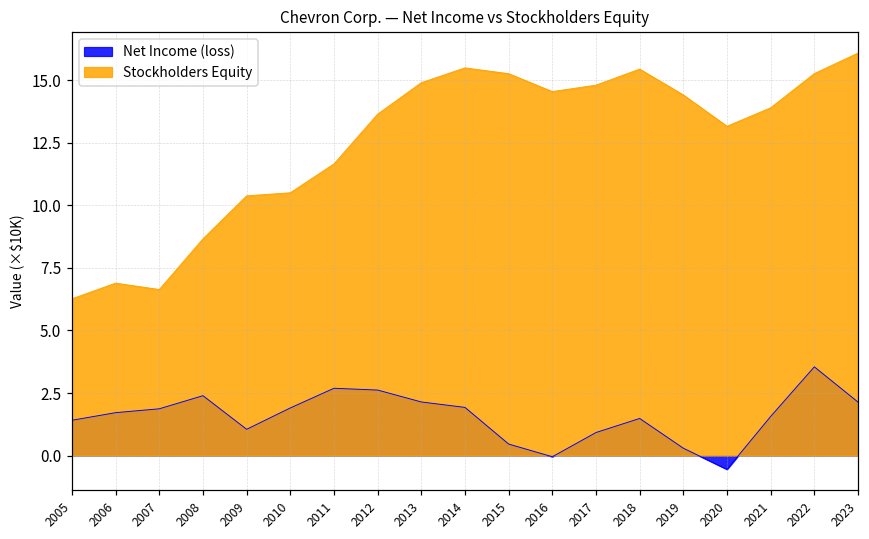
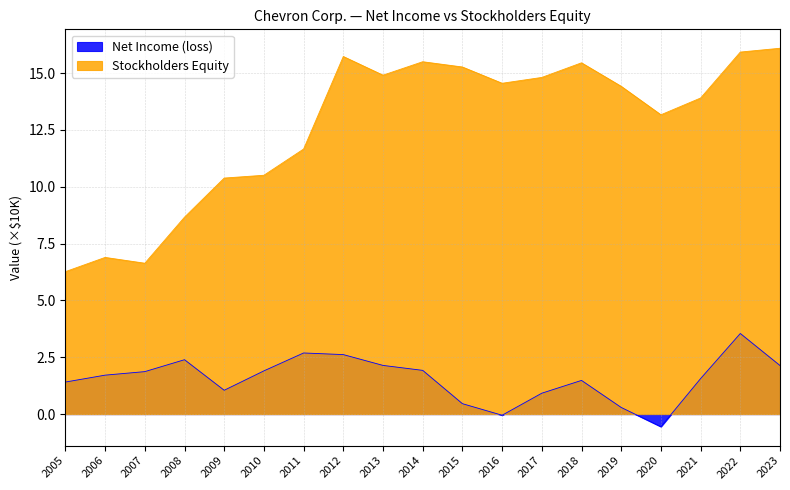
Stockholders Equity, 2012: 13.7 -> 15.7
Stockholders Equity, 2022: 15.3 -> 15.9
